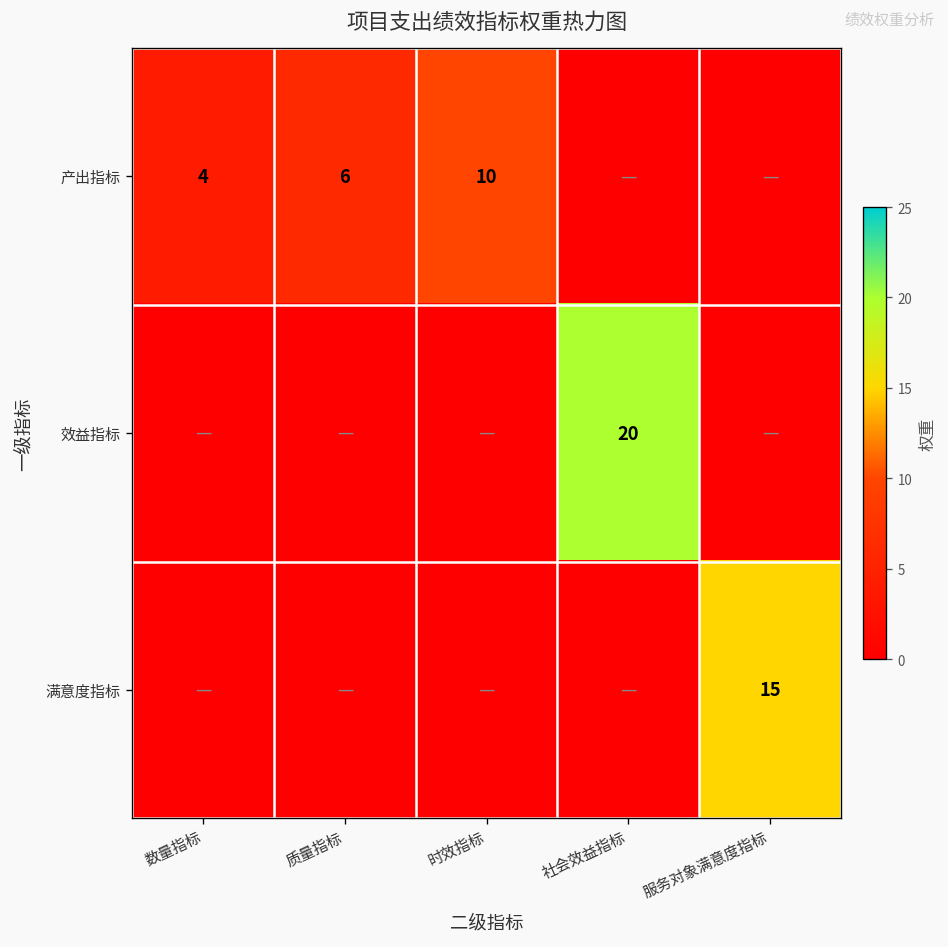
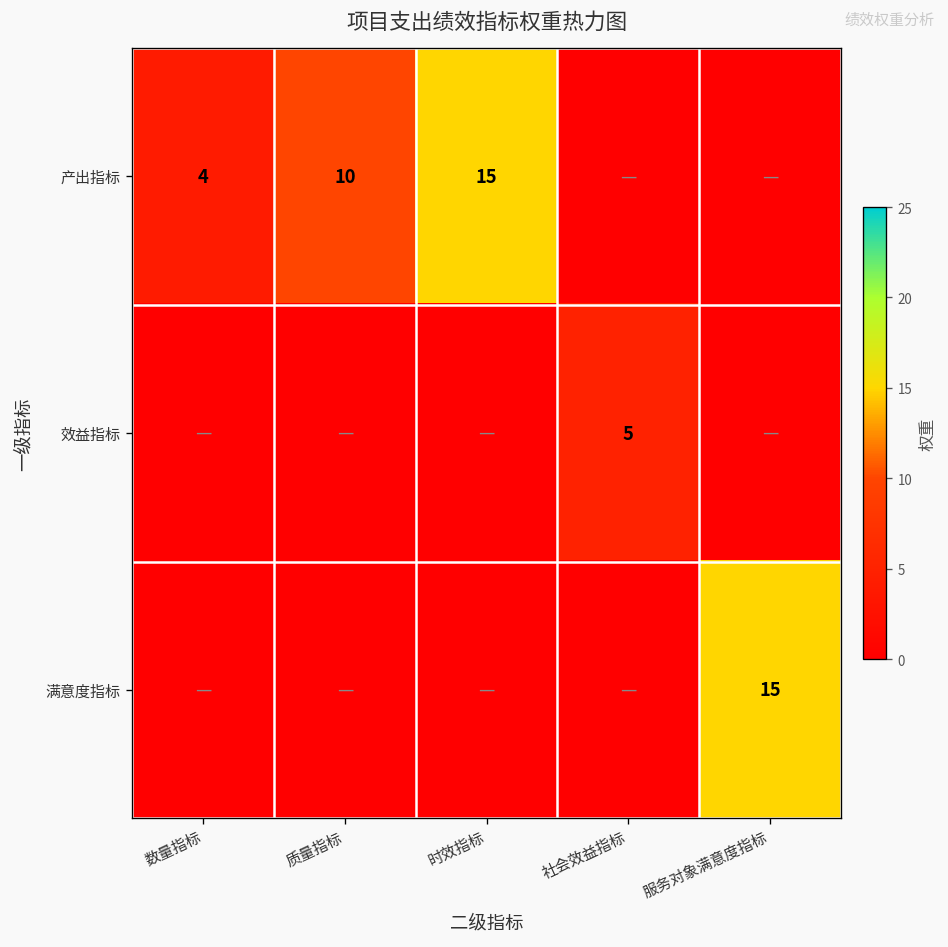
产出指标, 质量指标: 6 -> 10
产出指标, 时效指标: 10 -> 15
效益指标, 社会效益指标: 20 -> 5
